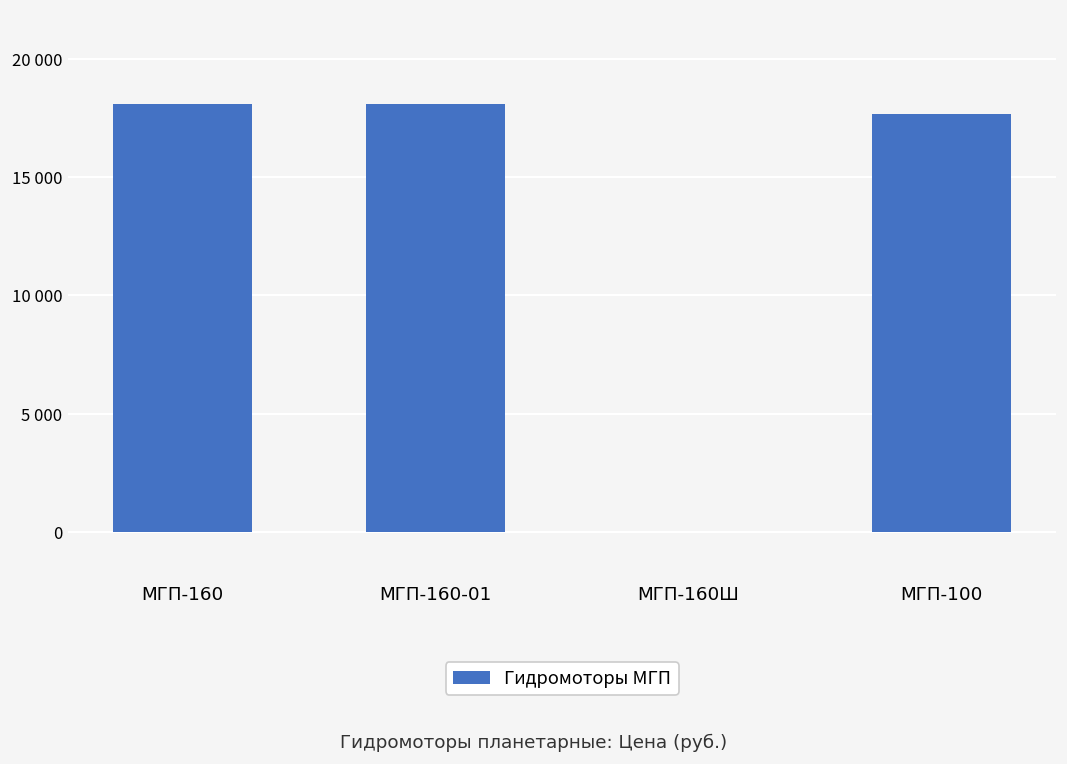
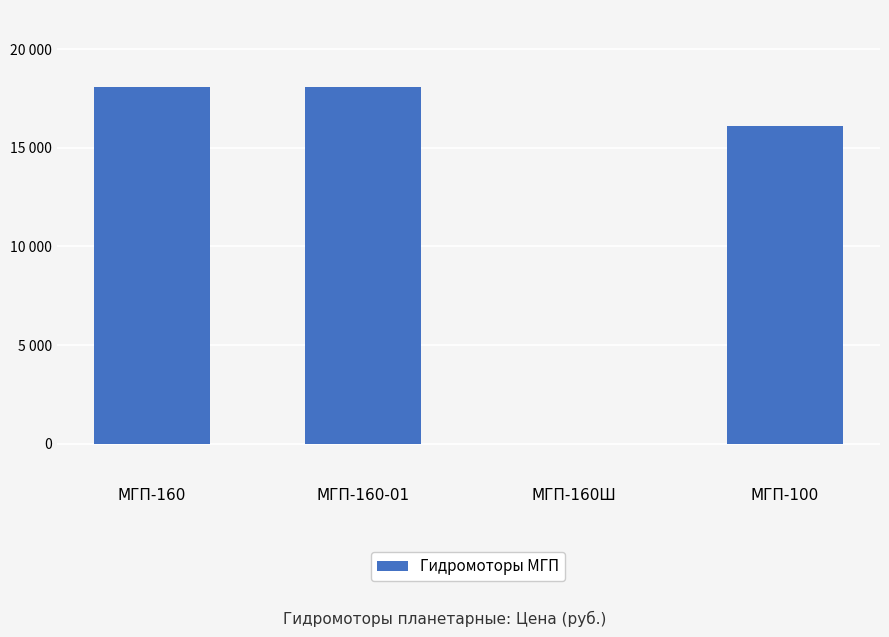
МГП-100: 17700 -> 16100
